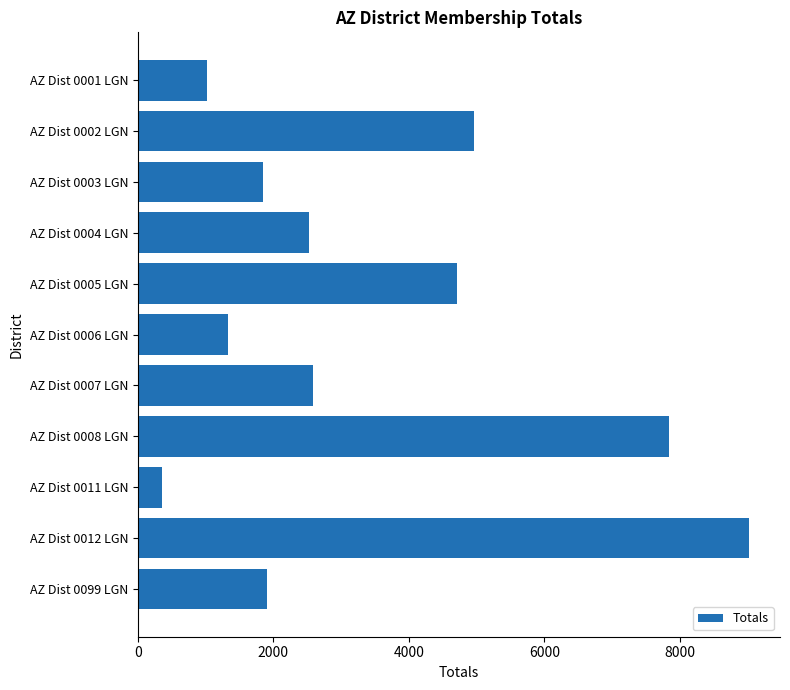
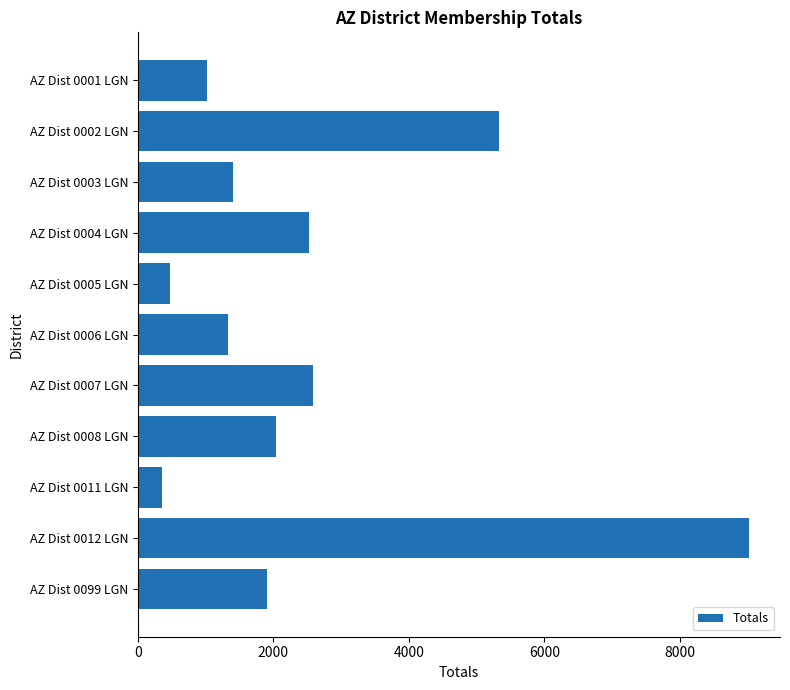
AZ Dist 0002 LGN: 5000 -> 5300
AZ Dist 0003 LGN: 1800 -> 1400
AZ Dist 0005 LGN: 4700 -> 500
AZ Dist 0008 LGN: 7800 -> 2000
